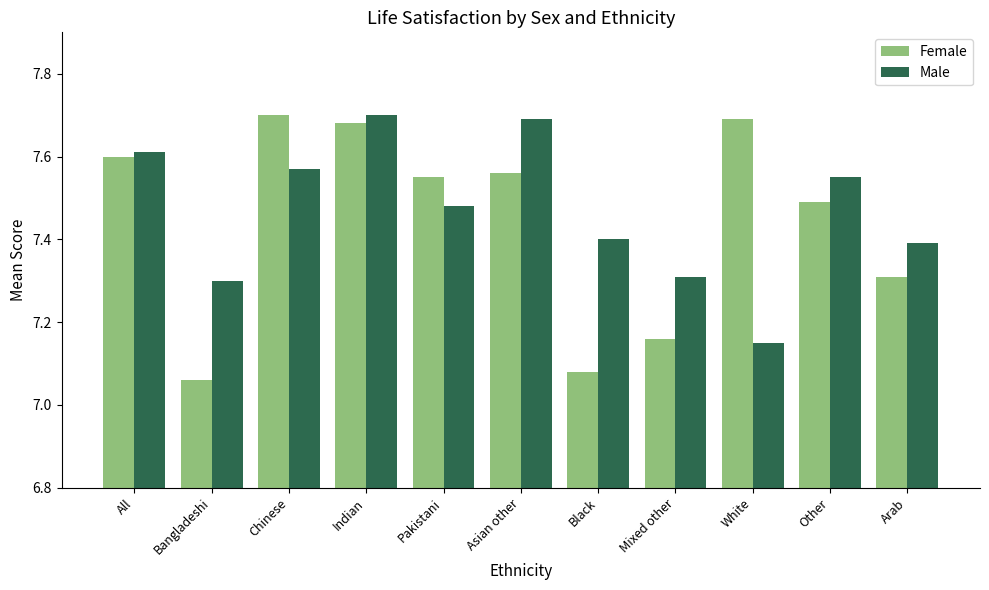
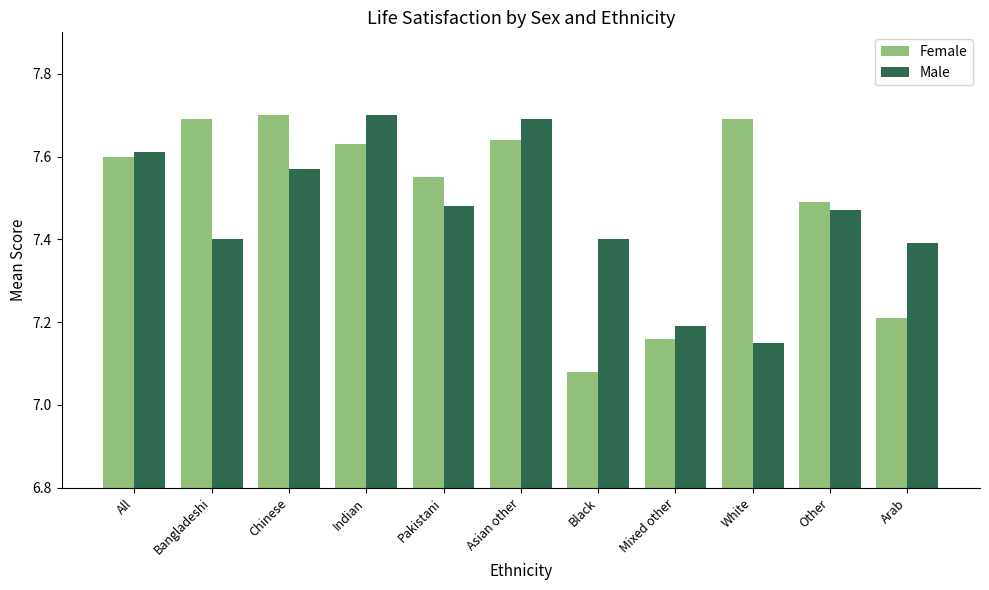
Female, Bangladeshi: 7.06 -> 7.69
Male, Bangladeshi: 7.3 -> 7.4
Female, Indian: 7.68 -> 7.63
Female, Asian other: 7.56 -> 7.64
Male, Mixed other: 7.31 -> 7.19
Male, Other: 7.55 -> 7.47
Female, Arab: 7.31 -> 7.21
